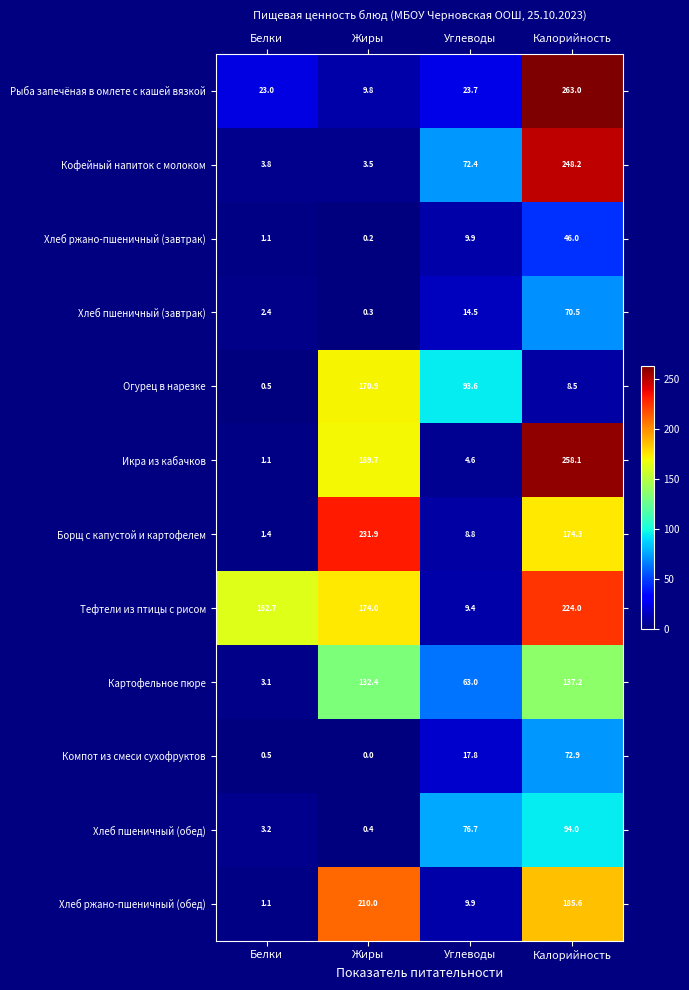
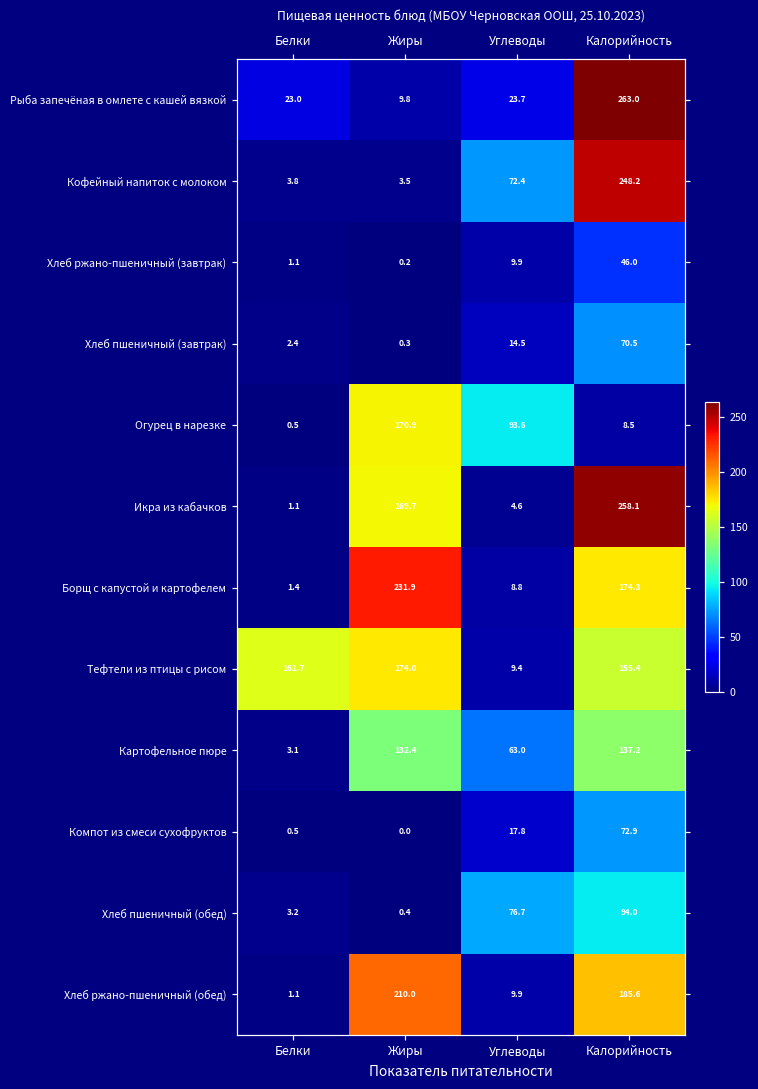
Тефтели из птицы с рисом, Калорийность: 224.0 -> 155.4
